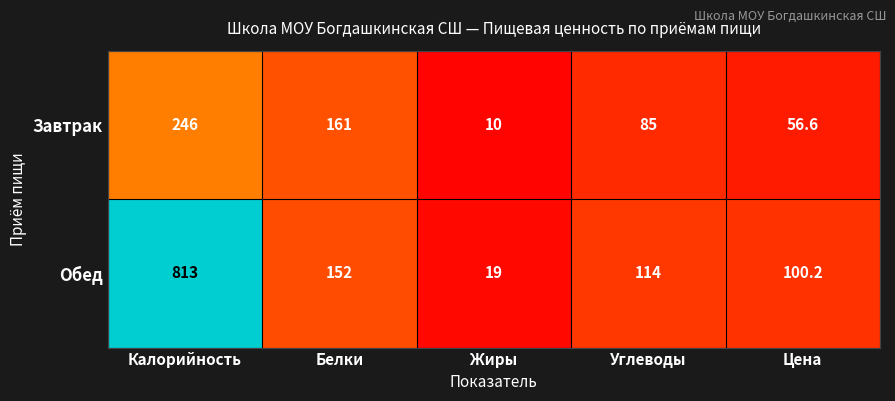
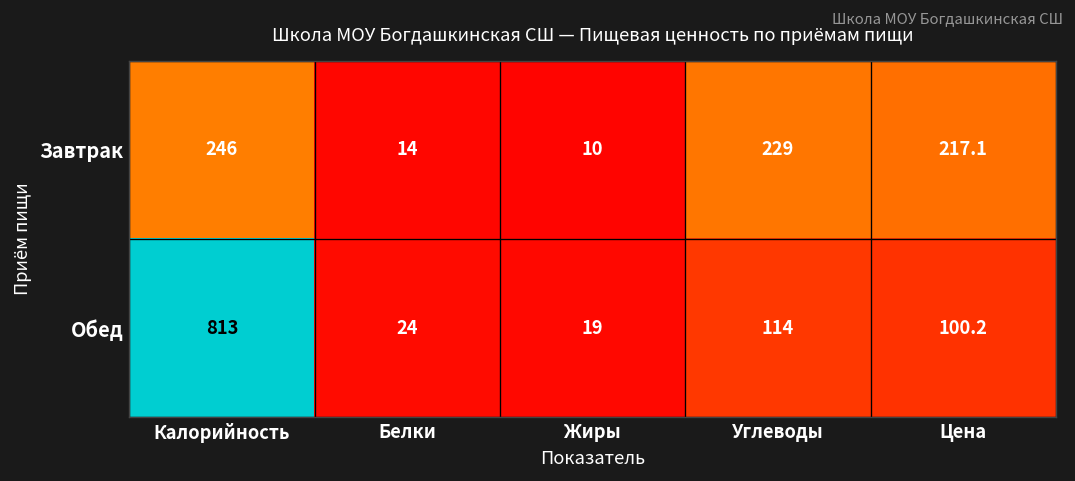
Завтрак, Белки: 161 -> 14
Завтрак, Углеводы: 85 -> 229
Завтрак, Цена: 56.6 -> 217.1
Обед, Белки: 152 -> 24
